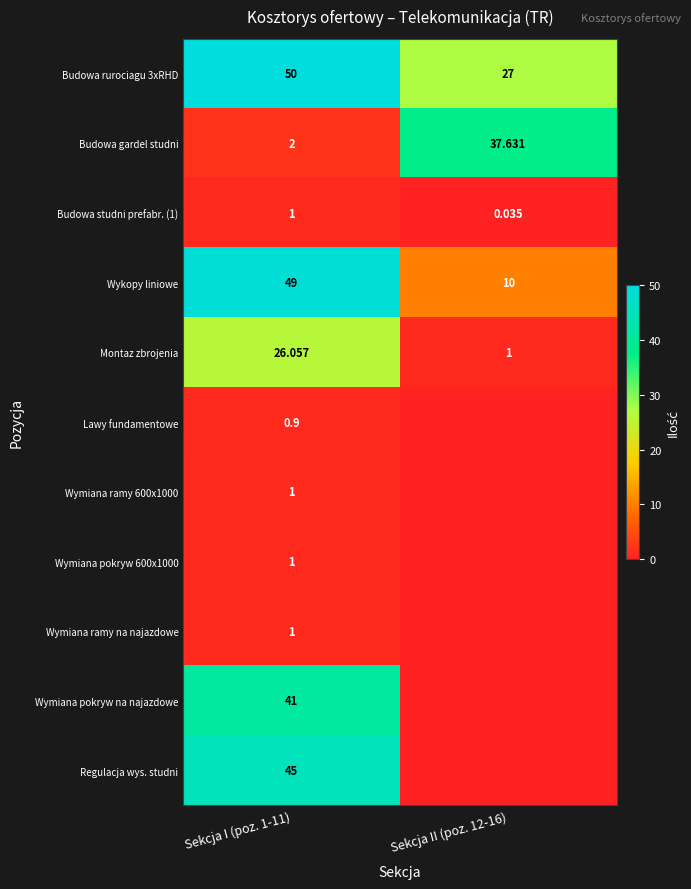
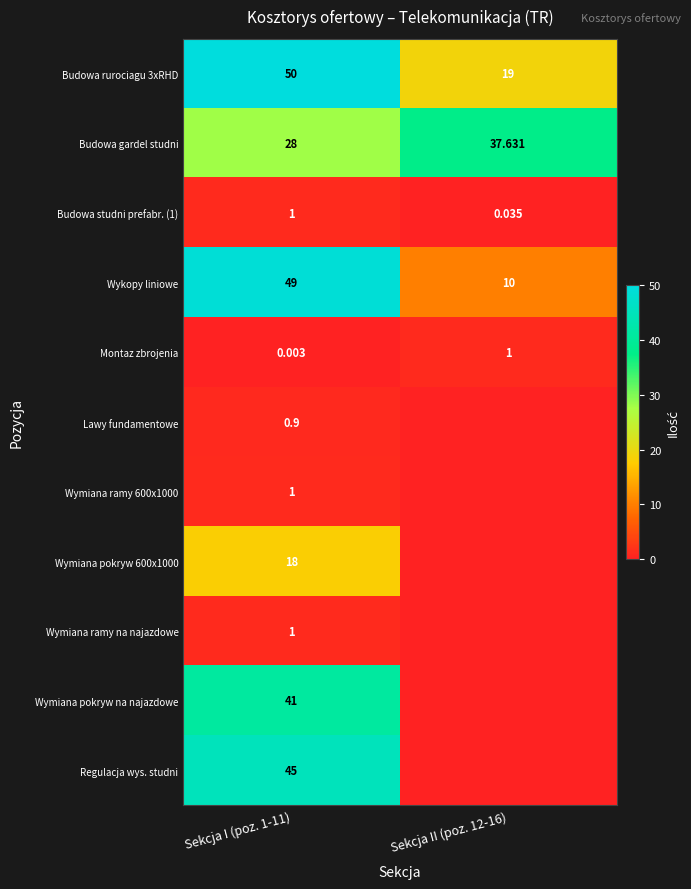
Budowa rurociagu 3xRHD, Sekcja II (poz. 12-16): 27 -> 19
Budowa gardel studni, Sekcja I (poz. 1-11): 2 -> 28
Montaz zbrojenia, Sekcja I (poz. 1-11): 26.057 -> 0.003
Wymiana pokryw 600x1000, Sekcja I (poz. 1-11): 1 -> 18
